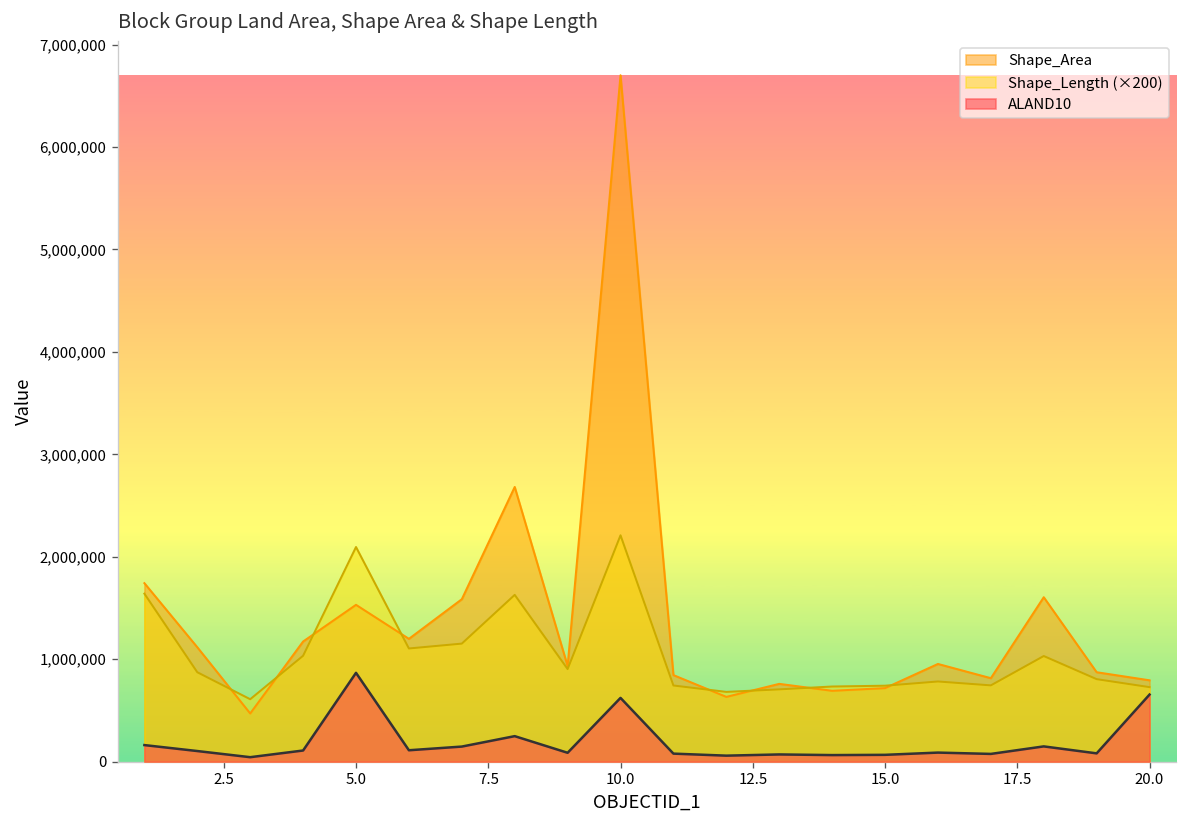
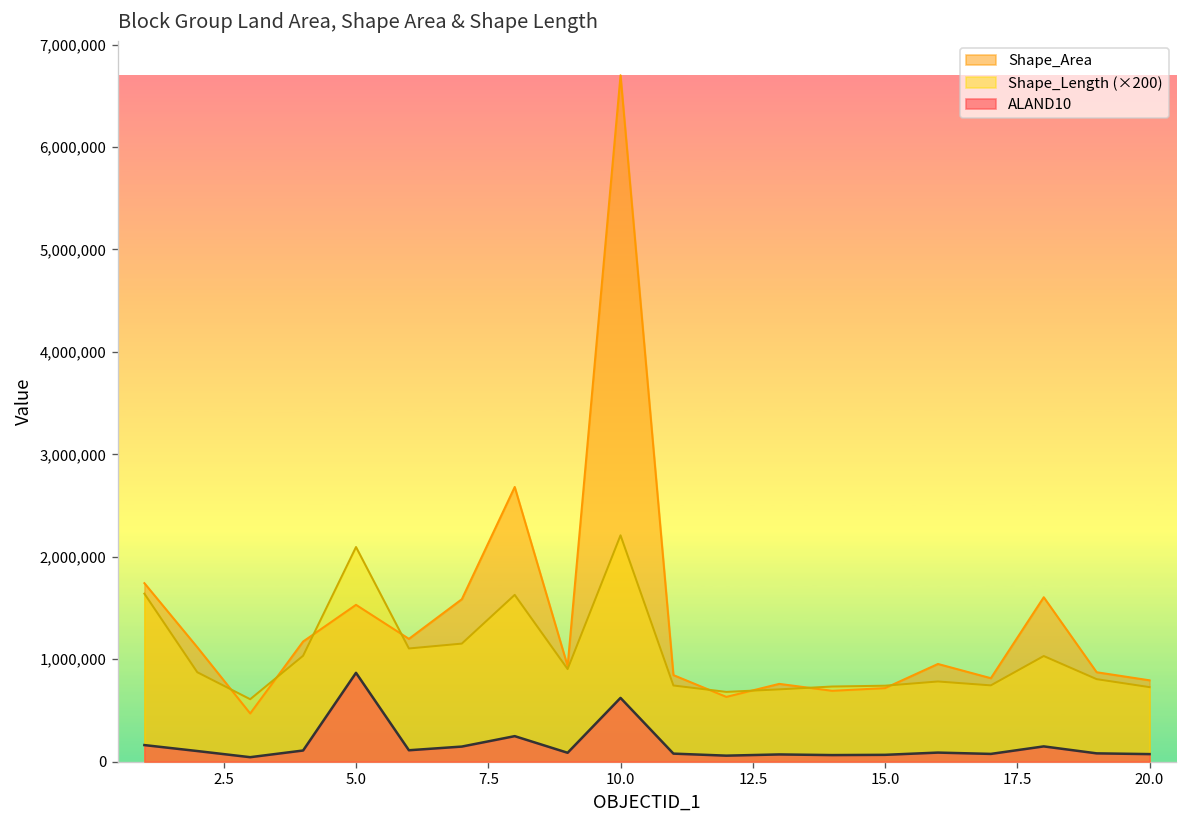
ALAND10, 20.0: 700,000 -> 100,000
